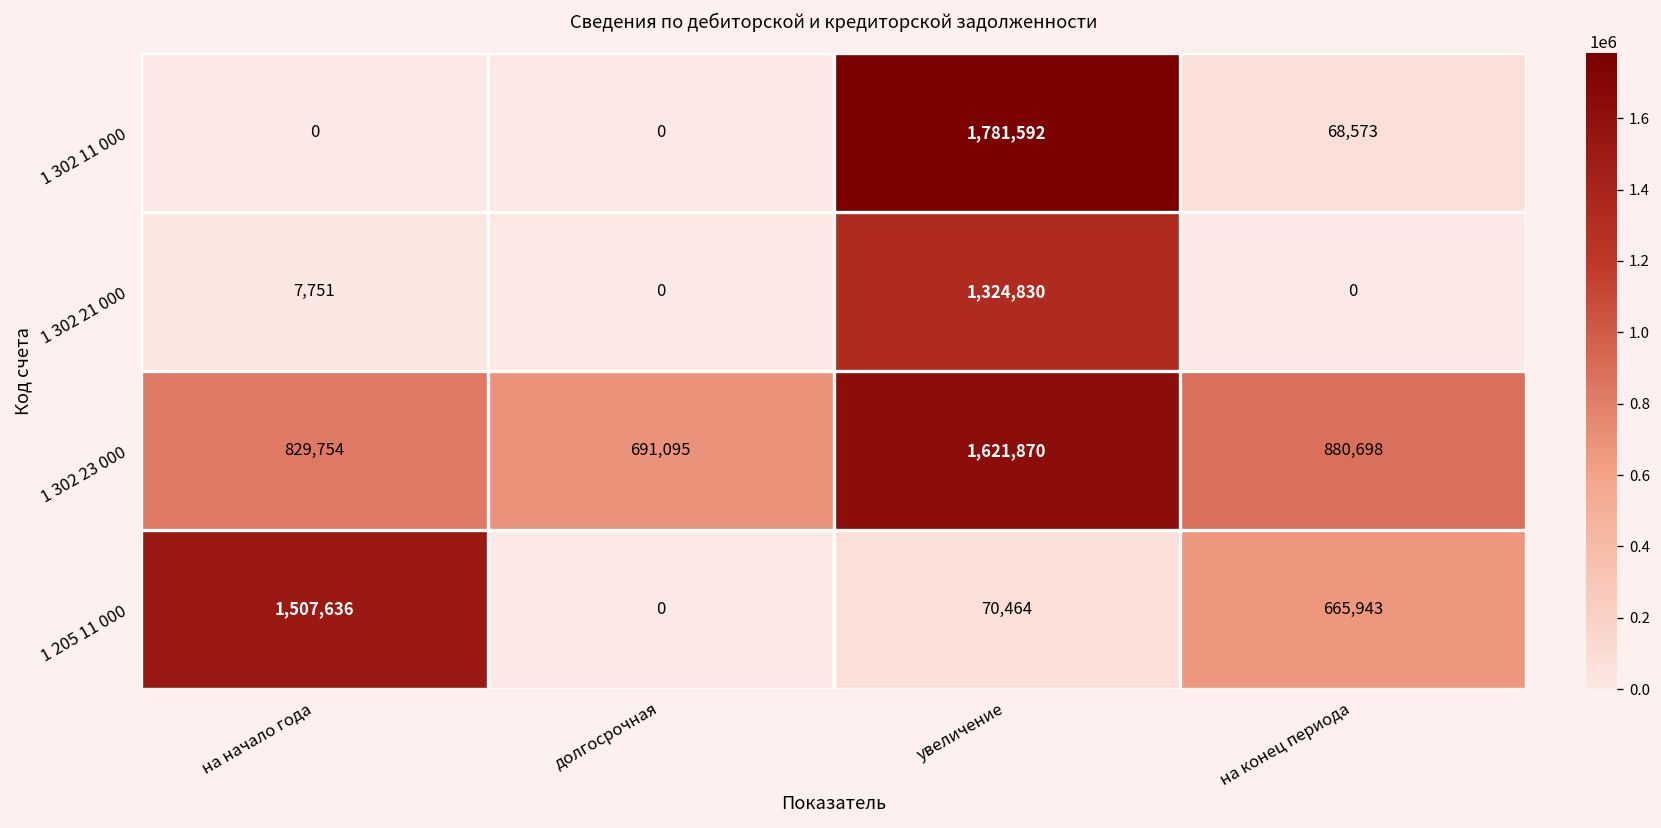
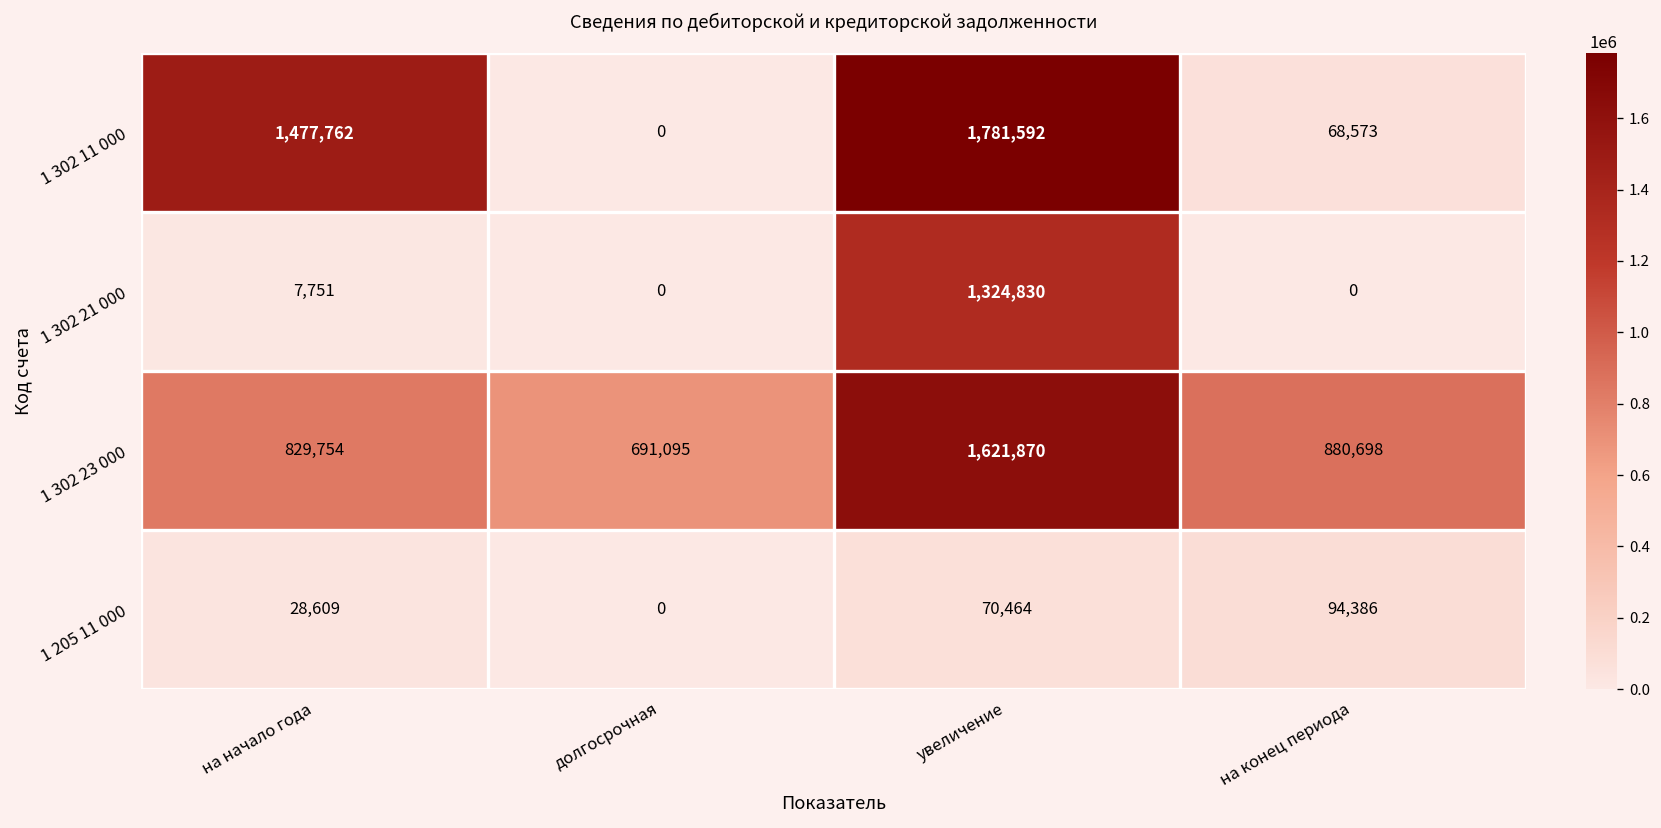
1 302 11 000, на начало года: 0 -> 1,477,762
1 205 11 000, на начало года: 1,507,636 -> 28,609
1 205 11 000, на конец периода: 665,943 -> 94,386
